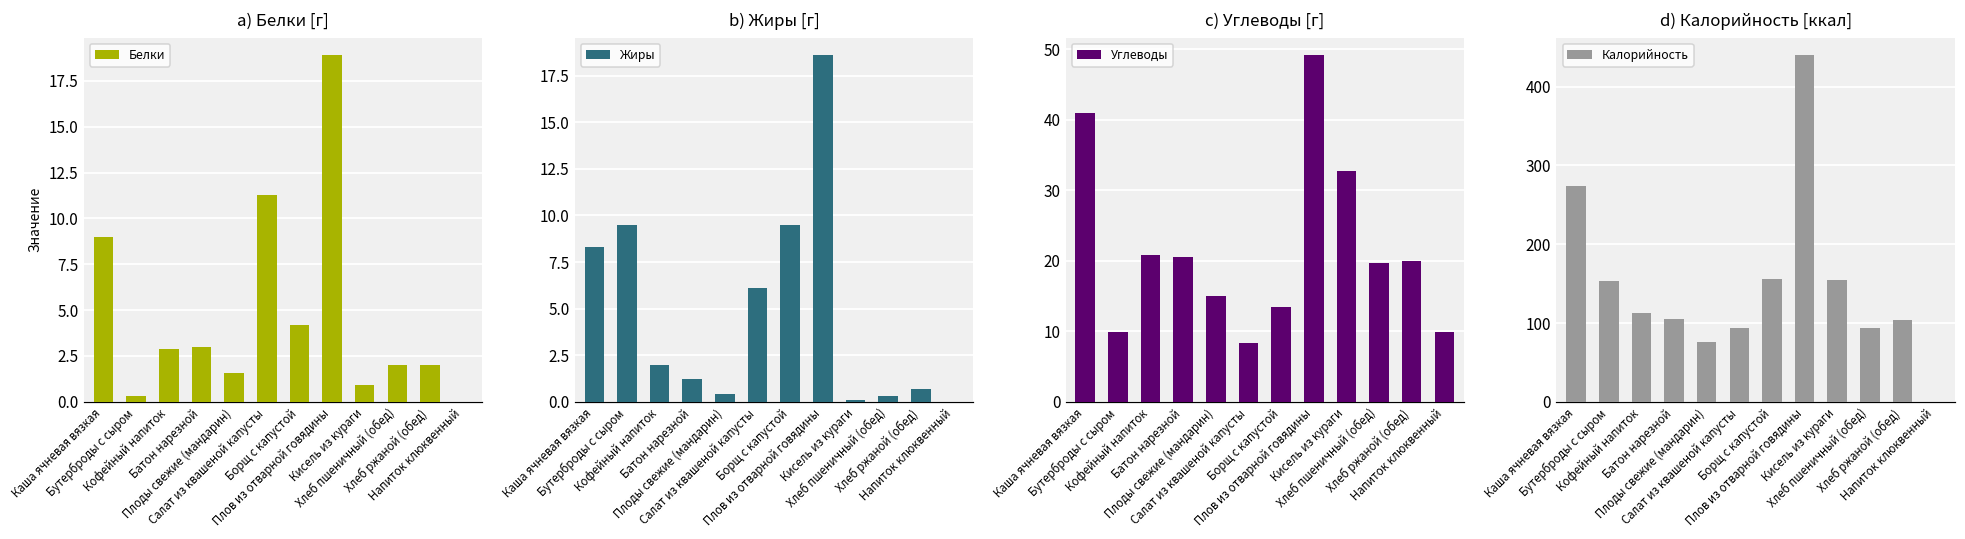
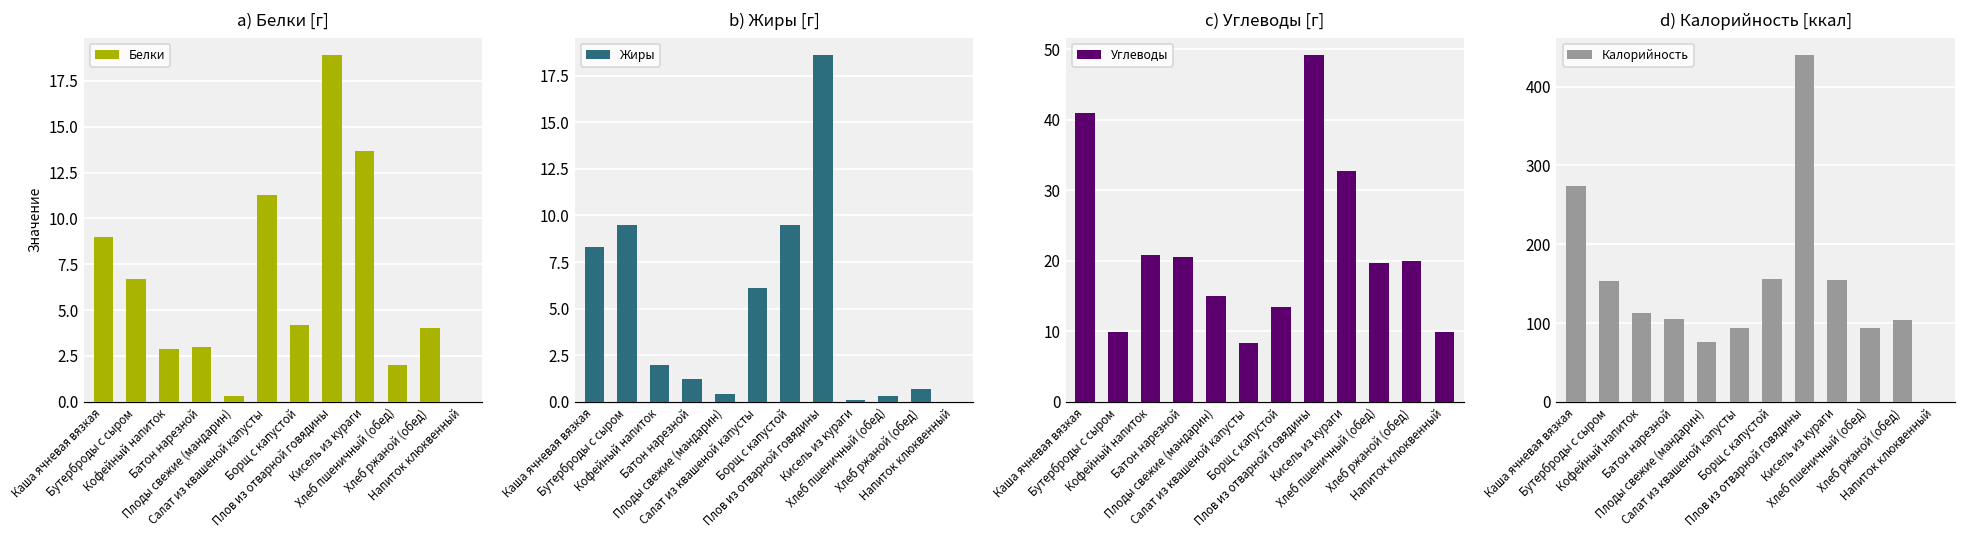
a) Белки [г], Бутерброды с сыром: 0.3 -> 6.7
a) Белки [г], Плоды свежие (мандарин): 1.6 -> 0.3
a) Белки [г], Кисель из кураги: 0.9 -> 13.7
a) Белки [г], Хлеб ржаной (обед): 2 -> 4
